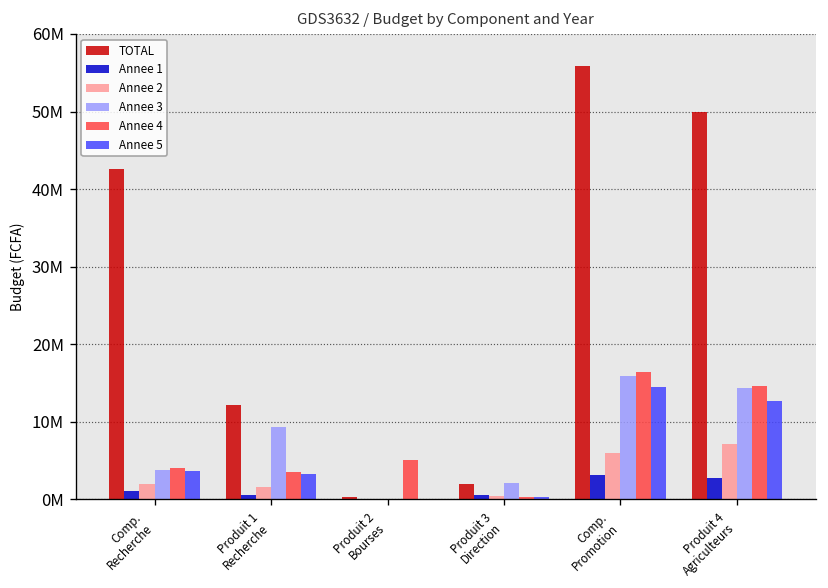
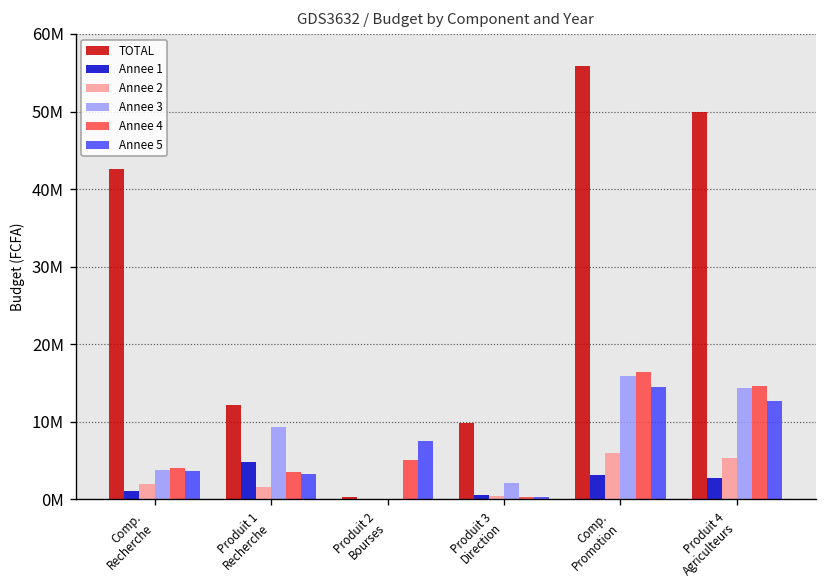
Annee 1, Produit 1 Recherche: 1000000 -> 5000000
Annee 5, Produit 2 Bourses: 0 -> 7000000
TOTAL, Produit 3 Direction: 2000000 -> 10000000
Annee 2, Produit 4 Agriculteurs: 7000000 -> 5000000
